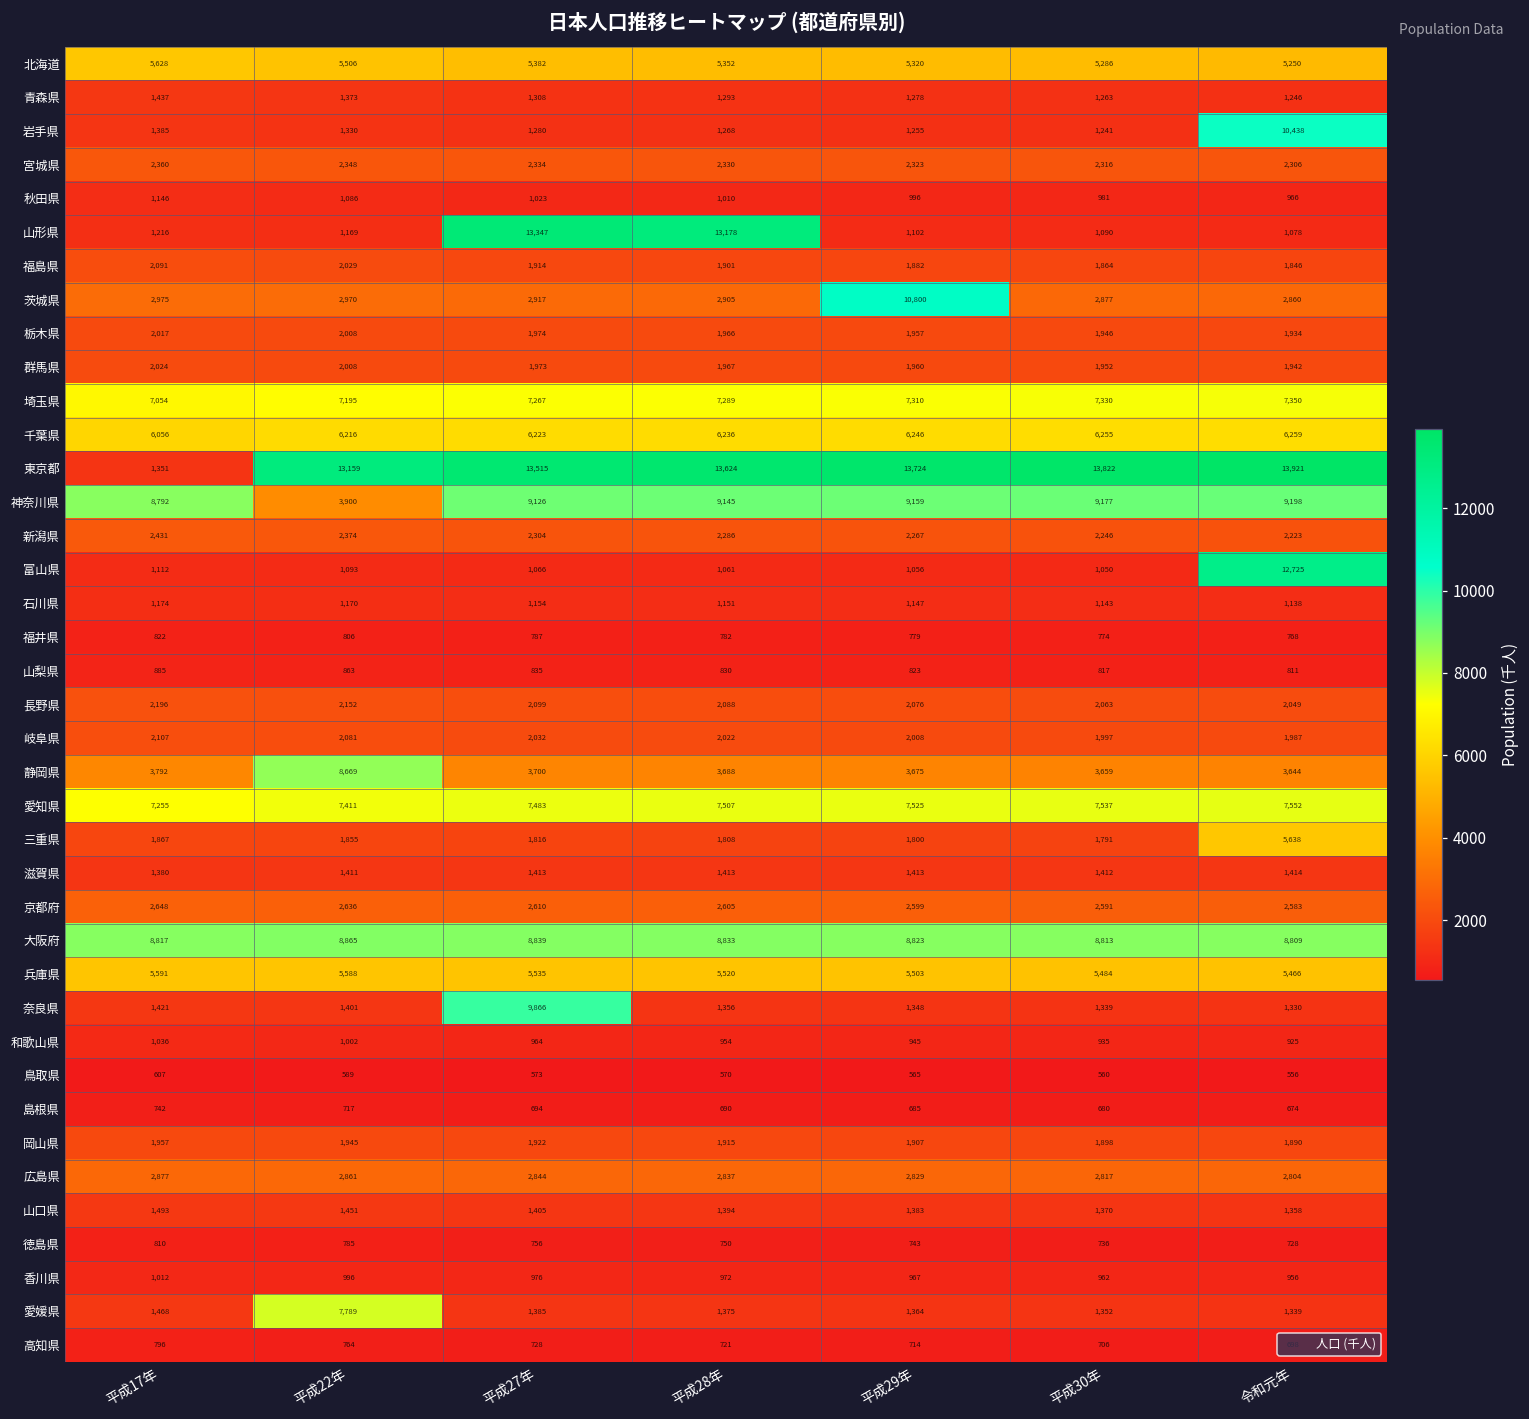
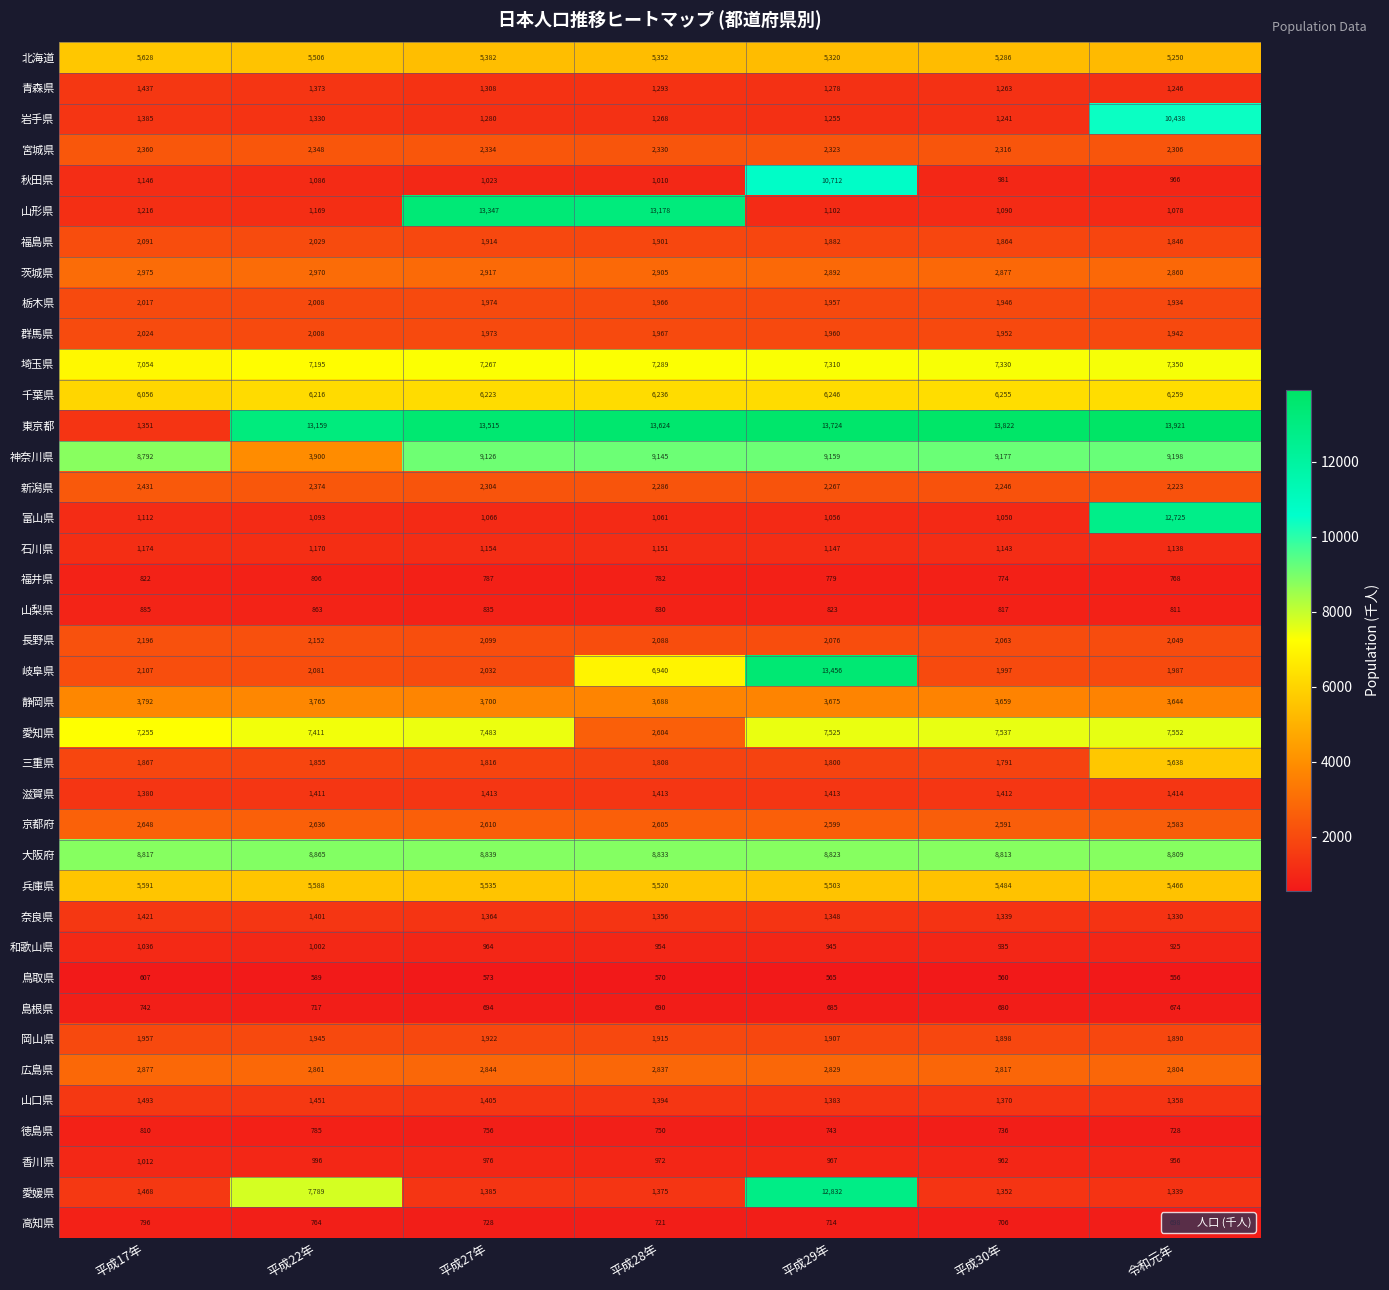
秋田県, 平成29年: 996 -> 10,712
茨城県, 平成29年: 10,800 -> 2,892
岐阜県, 平成28年: 2,022 -> 6,940
岐阜県, 平成29年: 2,008 -> 13,456
静岡県, 平成22年: 8,669 -> 3,765
愛知県, 平成28年: 7,507 -> 2,604
奈良県, 平成27年: 9,866 -> 1,364
愛媛県, 平成29年: 1,364 -> 12,832
